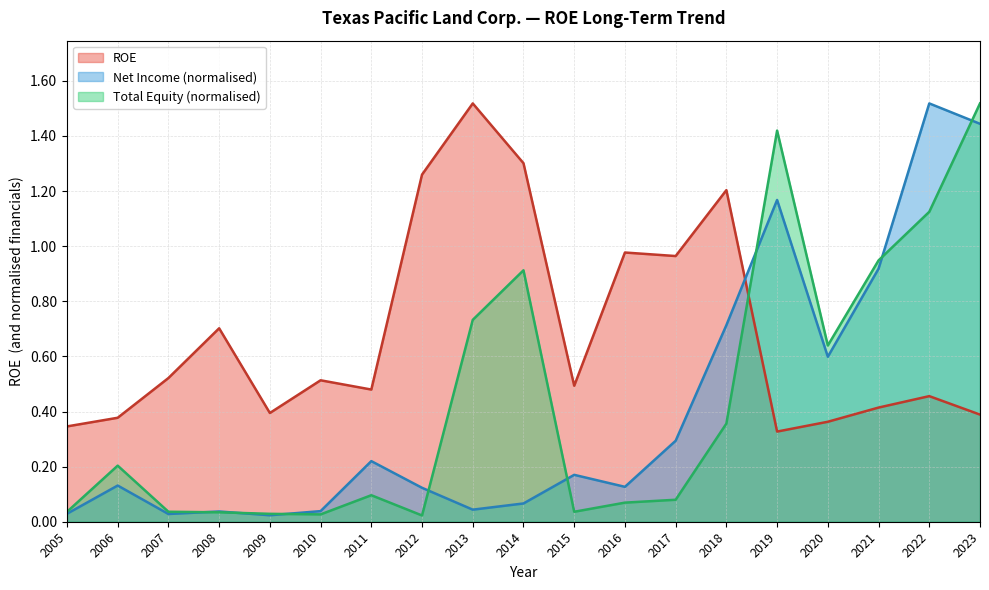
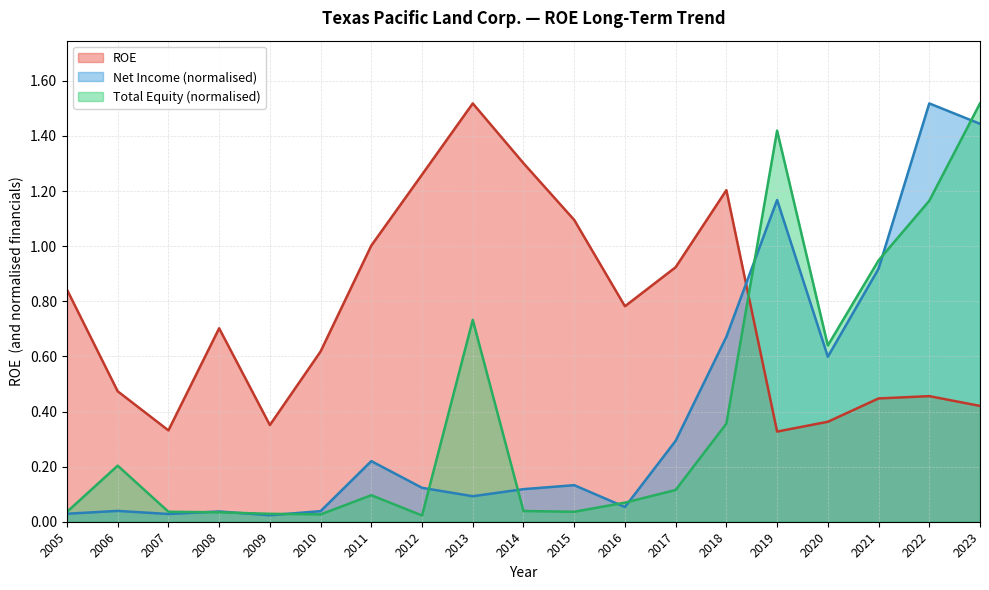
ROE, 2005: 0.35 -> 0.84
ROE, 2006: 0.38 -> 0.47
Net Income (normalised), 2006: 0.13 -> 0.04
ROE, 2007: 0.52 -> 0.33
ROE, 2009: 0.39 -> 0.35
ROE, 2010: 0.51 -> 0.62
ROE, 2011: 0.48 -> 1.00
Net Income (normalised), 2013: 0.04 -> 0.09
Net Income (normalised), 2014: 0.07 -> 0.12
Total Equity (normalised), 2014: 0.91 -> 0.04
ROE, 2015: 0.49 -> 1.10
Net Income (normalised), 2015: 0.17 -> 0.13
ROE, 2016: 0.98 -> 0.78
Net Income (normalised), 2016: 0.13 -> 0.05
ROE, 2017: 0.96 -> 0.92
Total Equity (normalised), 2017: 0.08 -> 0.12
Net Income (normalised), 2018: 0.71 -> 0.67
ROE, 2021: 0.41 -> 0.45
Total Equity (normalised), 2022: 1.12 -> 1.16
ROE, 2023: 0.39 -> 0.42
